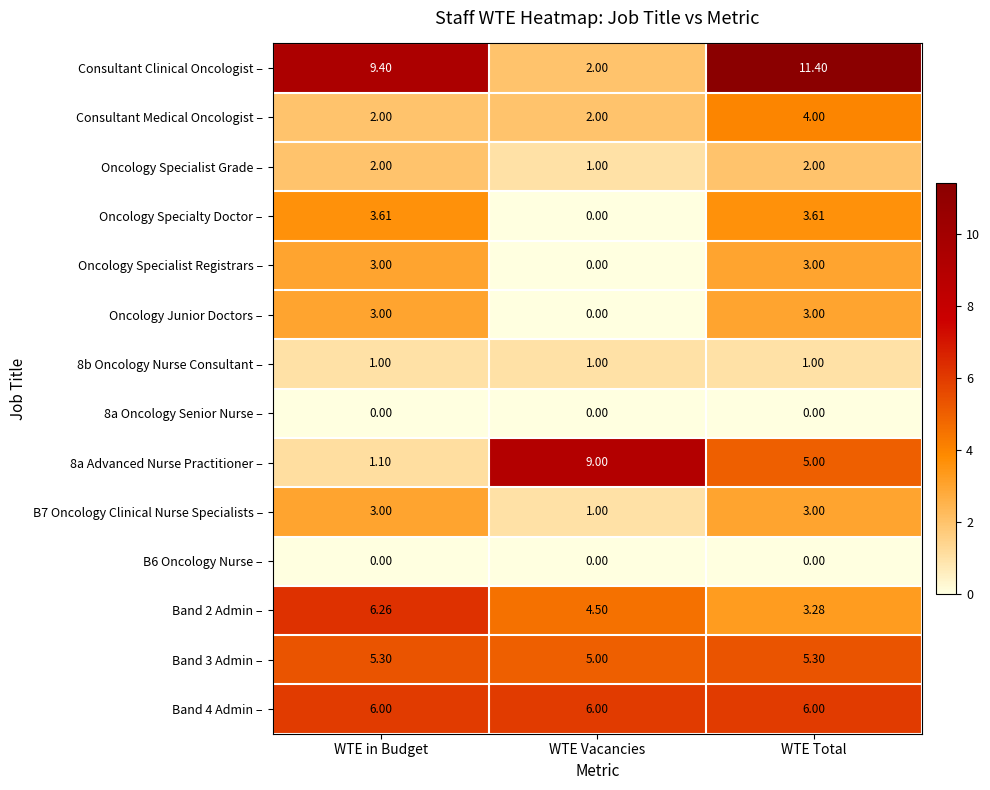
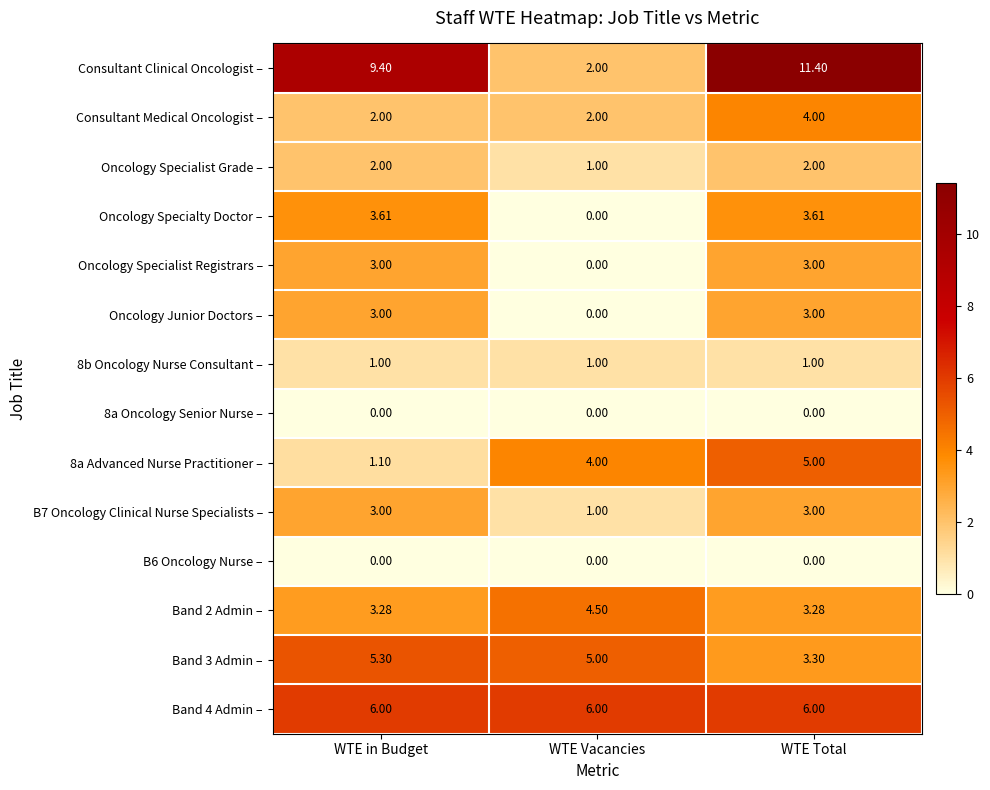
8a Advanced Nurse Practitioner –, WTE Vacancies: 9.00 -> 4.00
Band 2 Admin –, WTE in Budget: 6.26 -> 3.28
Band 3 Admin –, WTE Total: 5.30 -> 3.30
